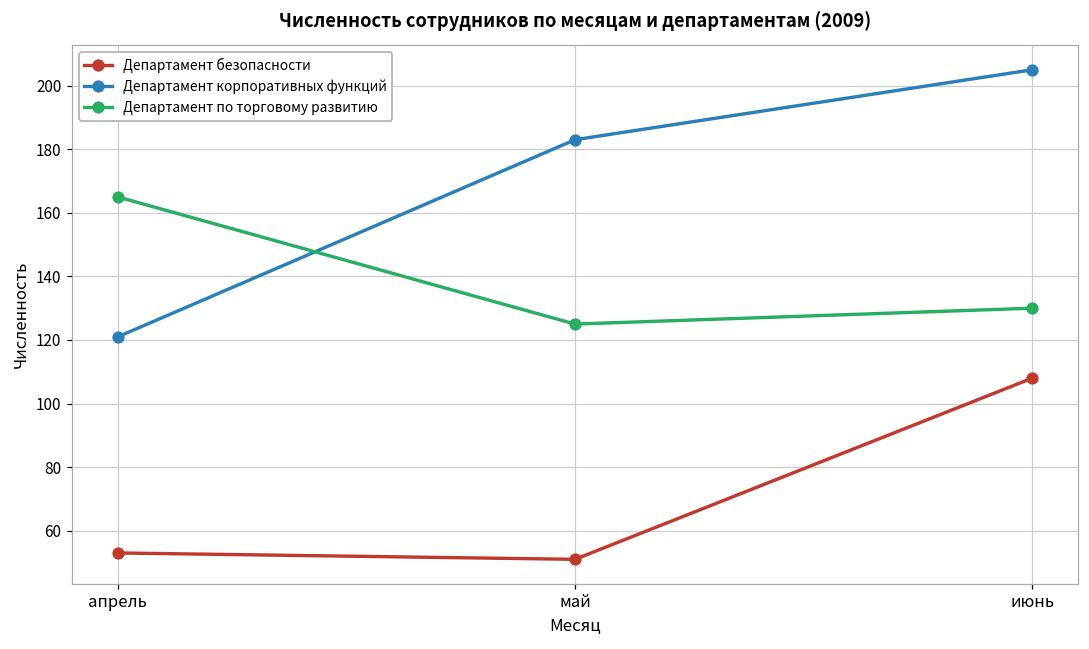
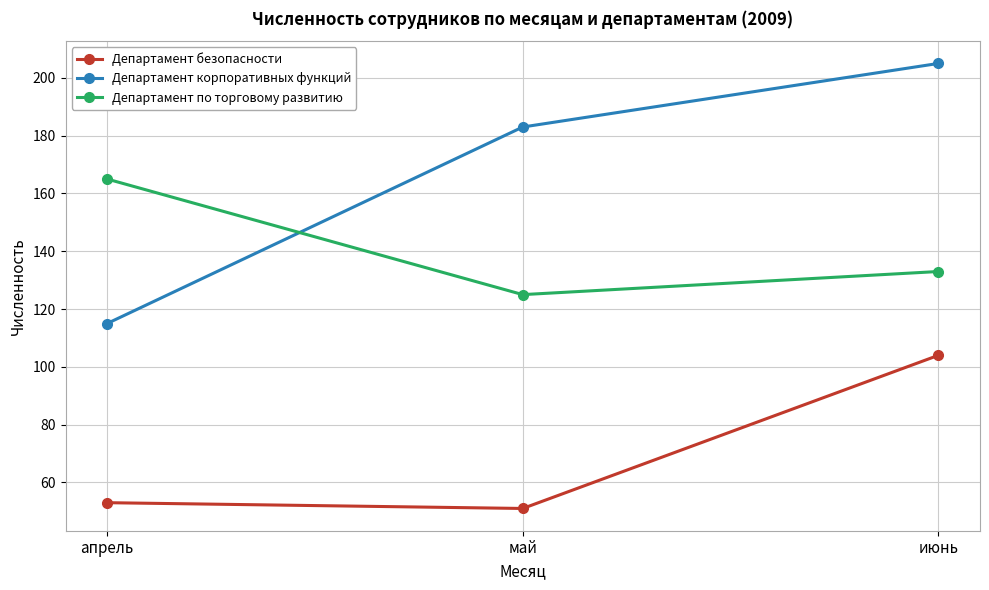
Департамент корпоративных функций, апрель: 121 -> 115
Департамент безопасности, июнь: 108 -> 104
Департамент по торговому развитию, июнь: 130 -> 133
